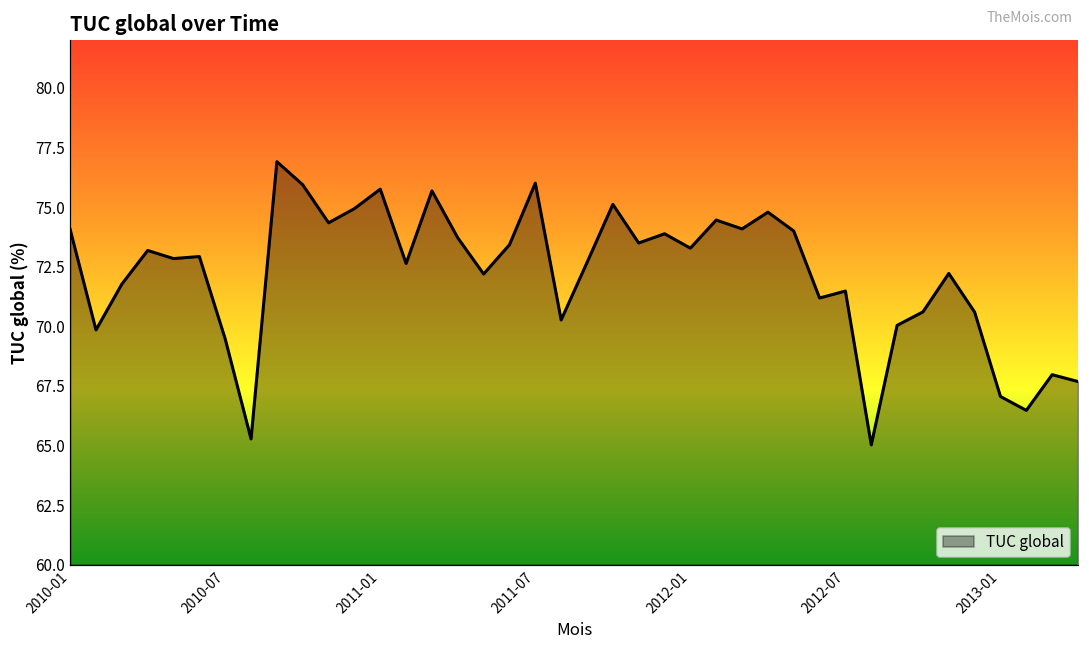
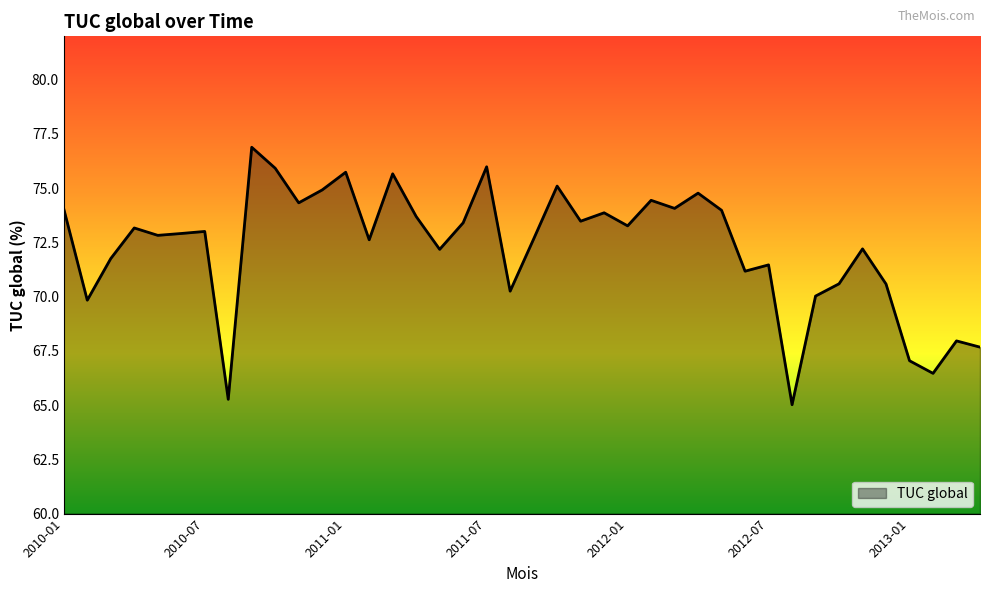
2010-07: 69.5 -> 73.0
